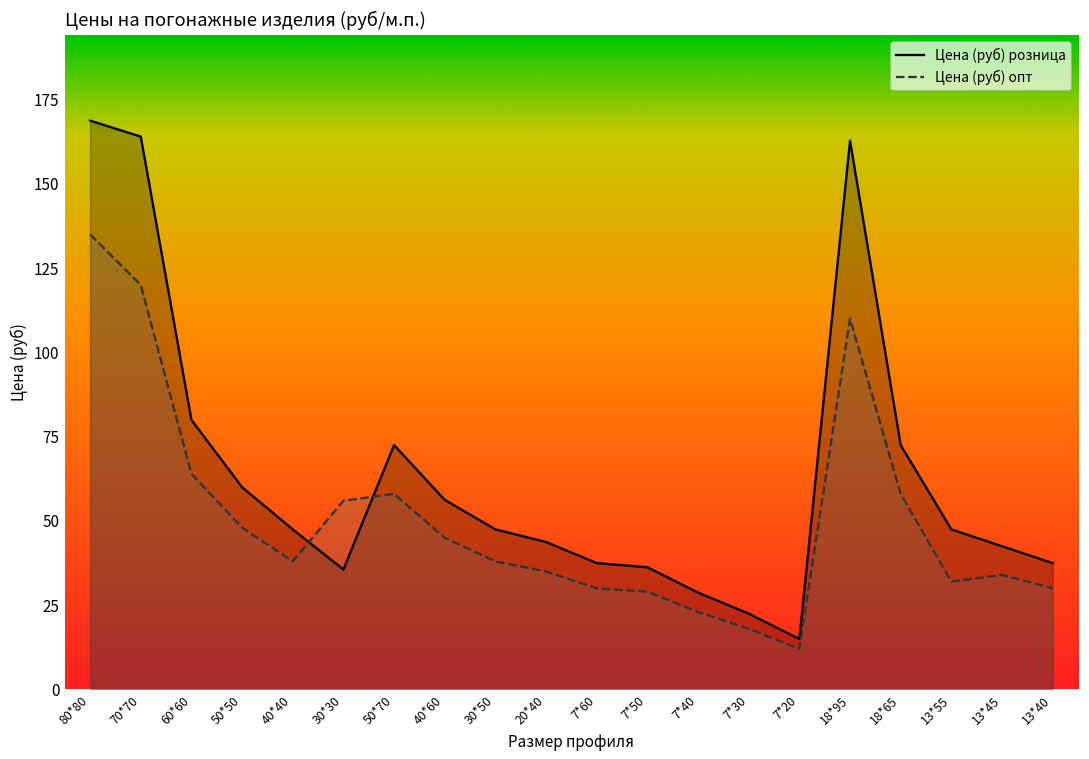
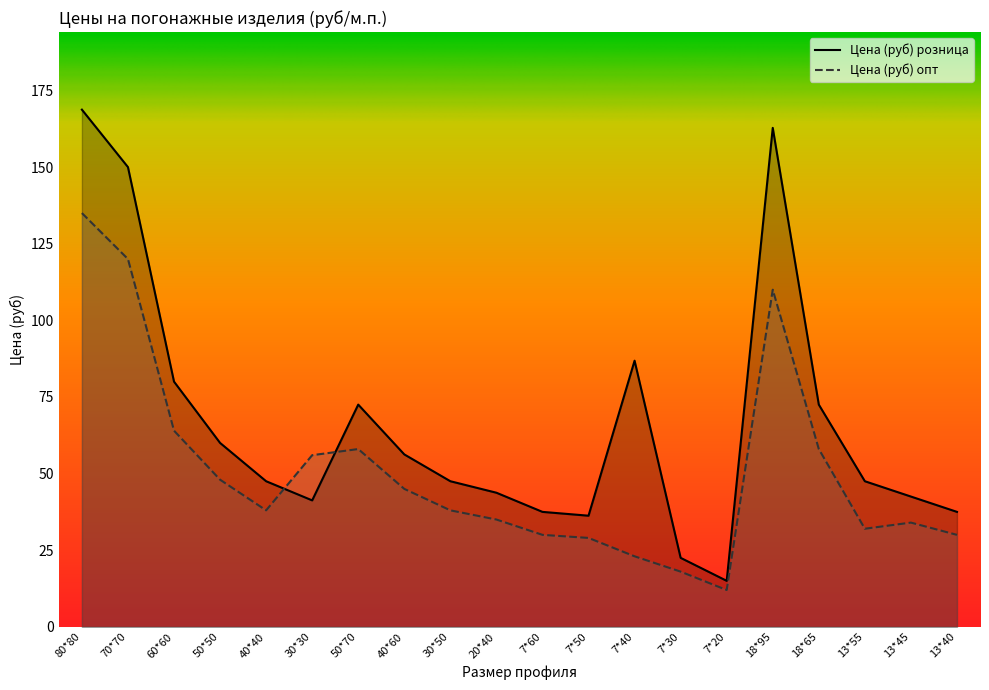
Цена (руб) розница, 70*70: 164 -> 150
Цена (руб) розница, 30*30: 36 -> 41
Цена (руб) розница, 7*40: 29 -> 87
